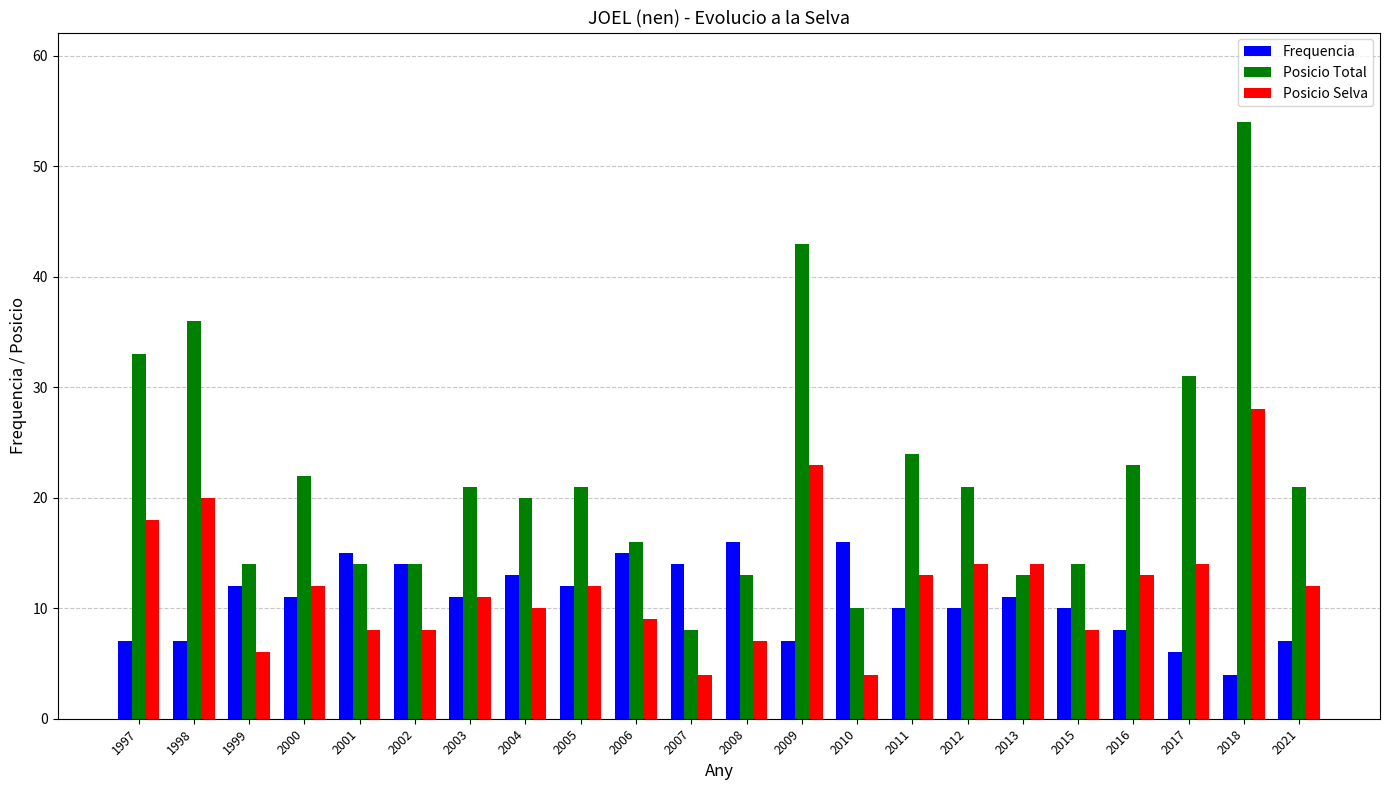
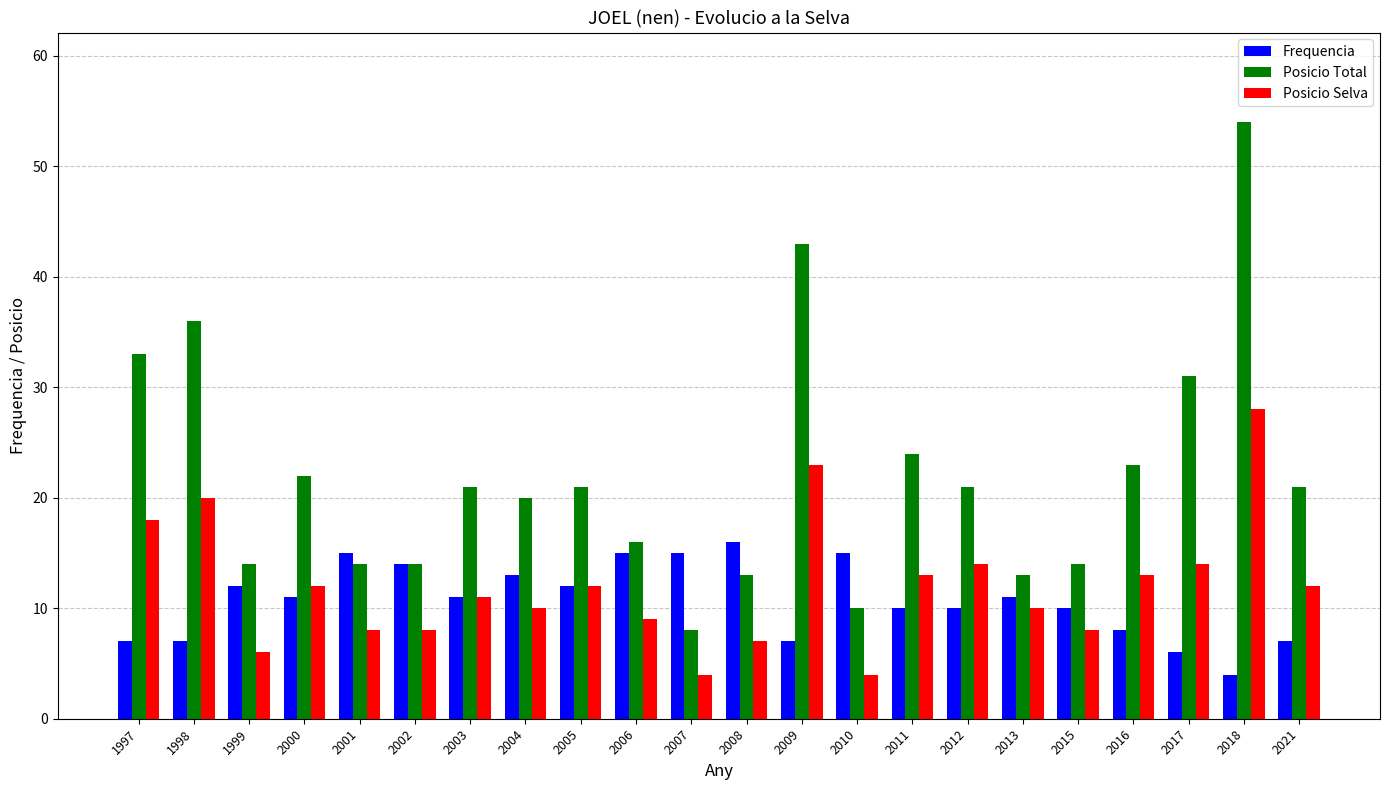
Frequencia, 2007: 14 -> 15
Frequencia, 2010: 16 -> 15
Posicio Selva, 2013: 14 -> 10
